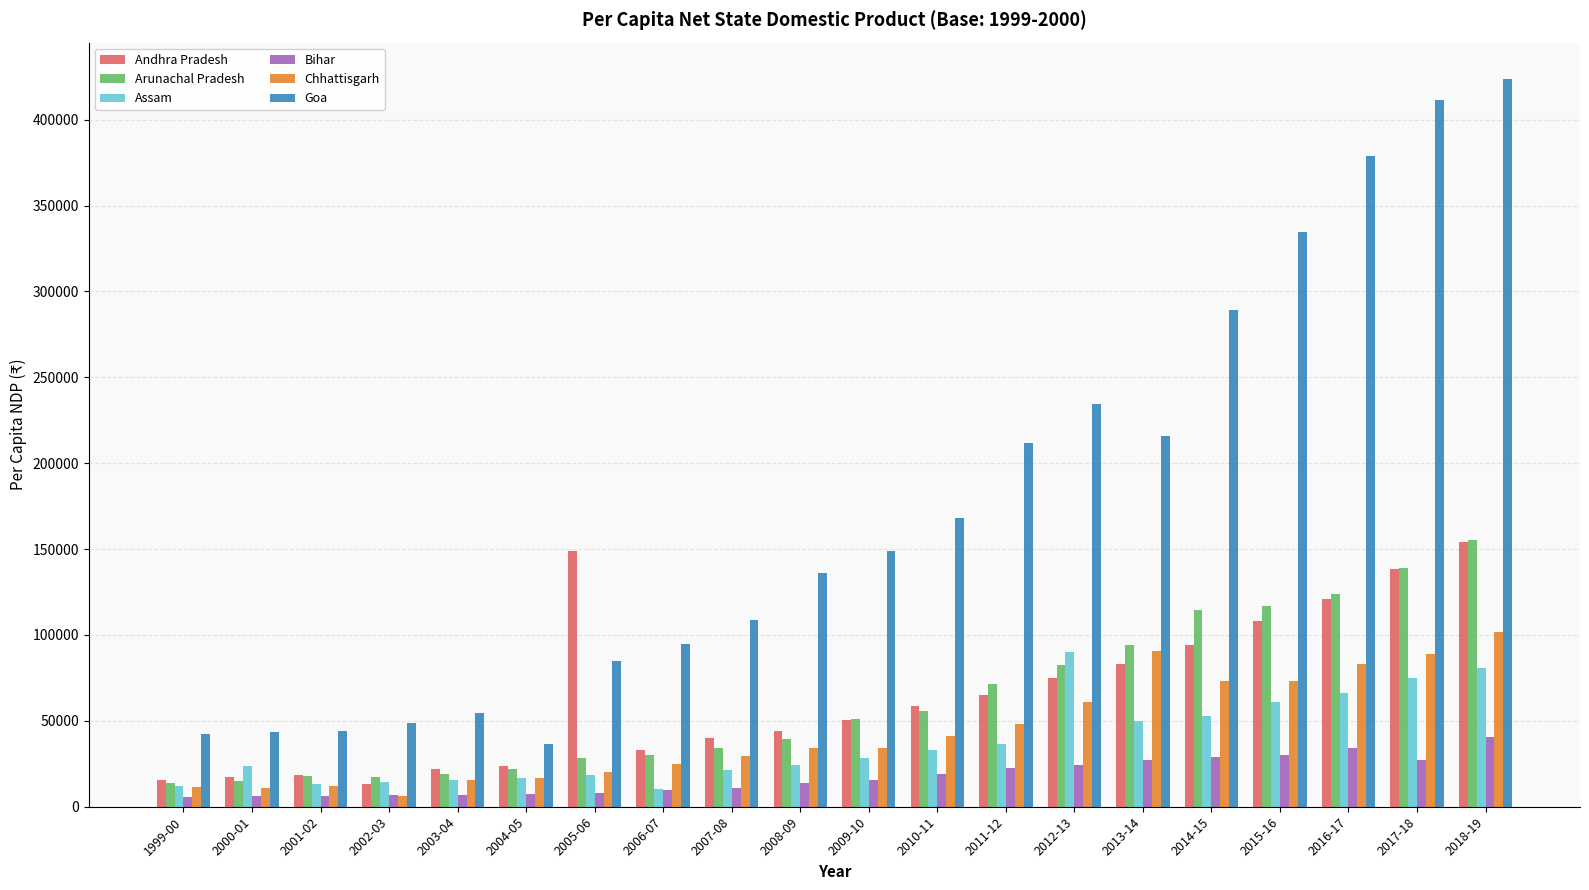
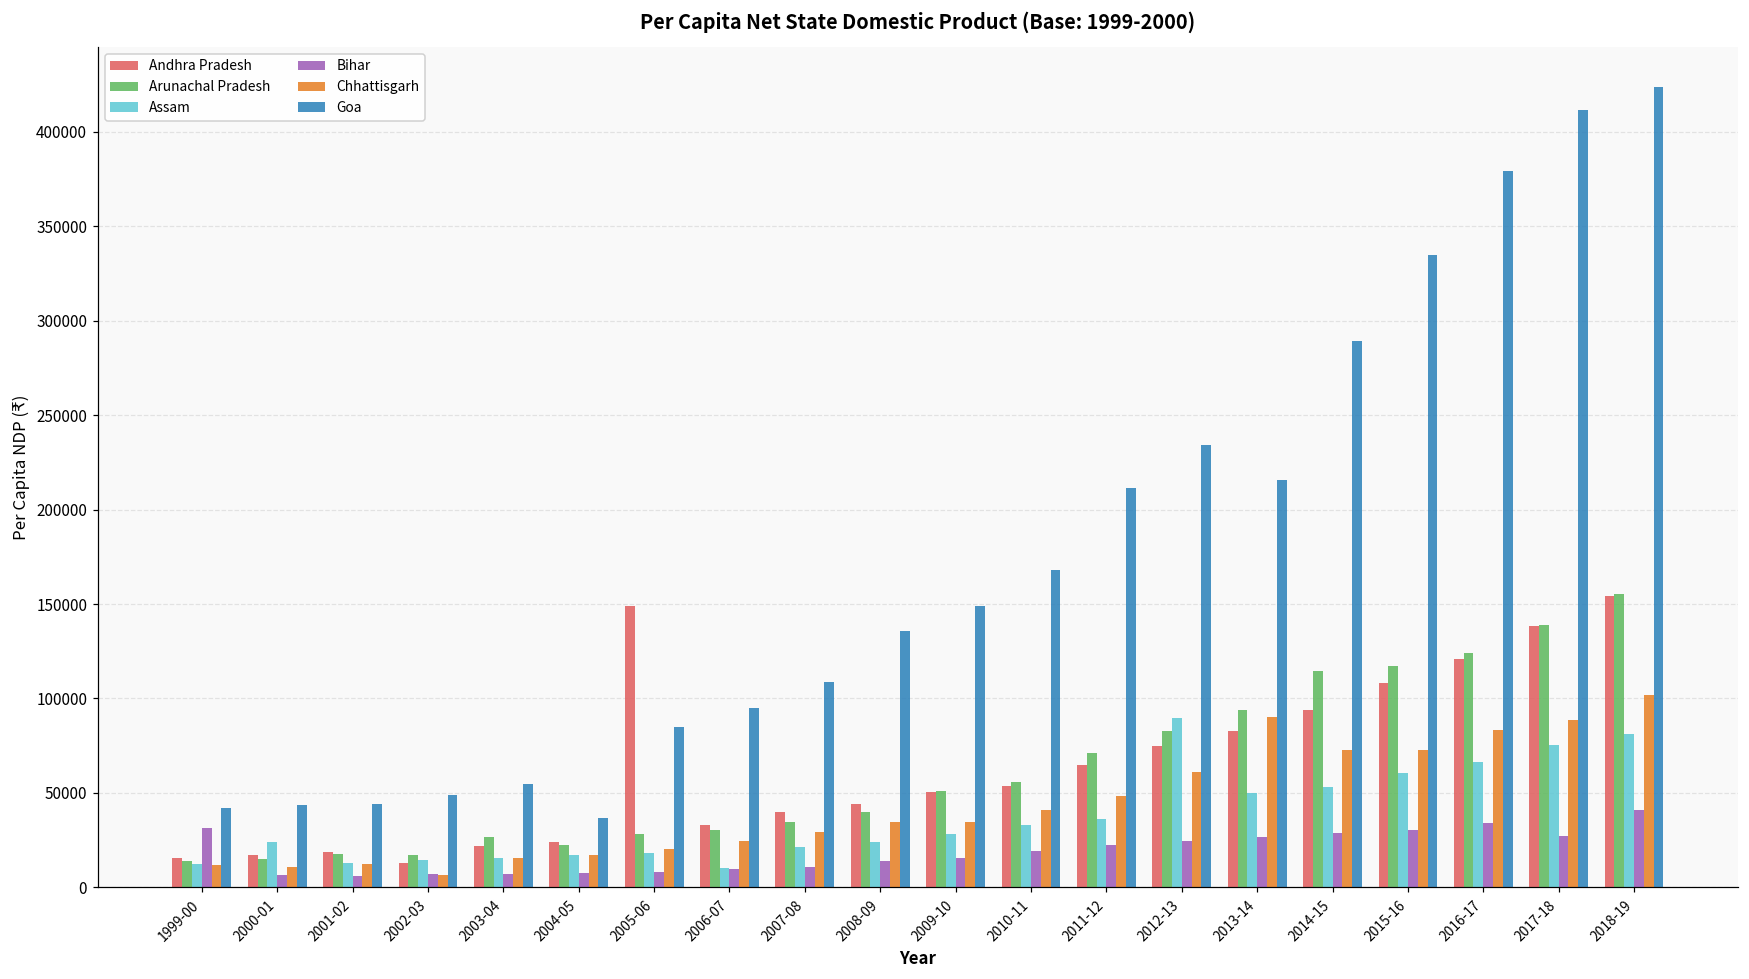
Bihar, 1999-00: 6000 -> 32000
Arunachal Pradesh, 2003-04: 19000 -> 27000
Andhra Pradesh, 2010-11: 59000 -> 53000
